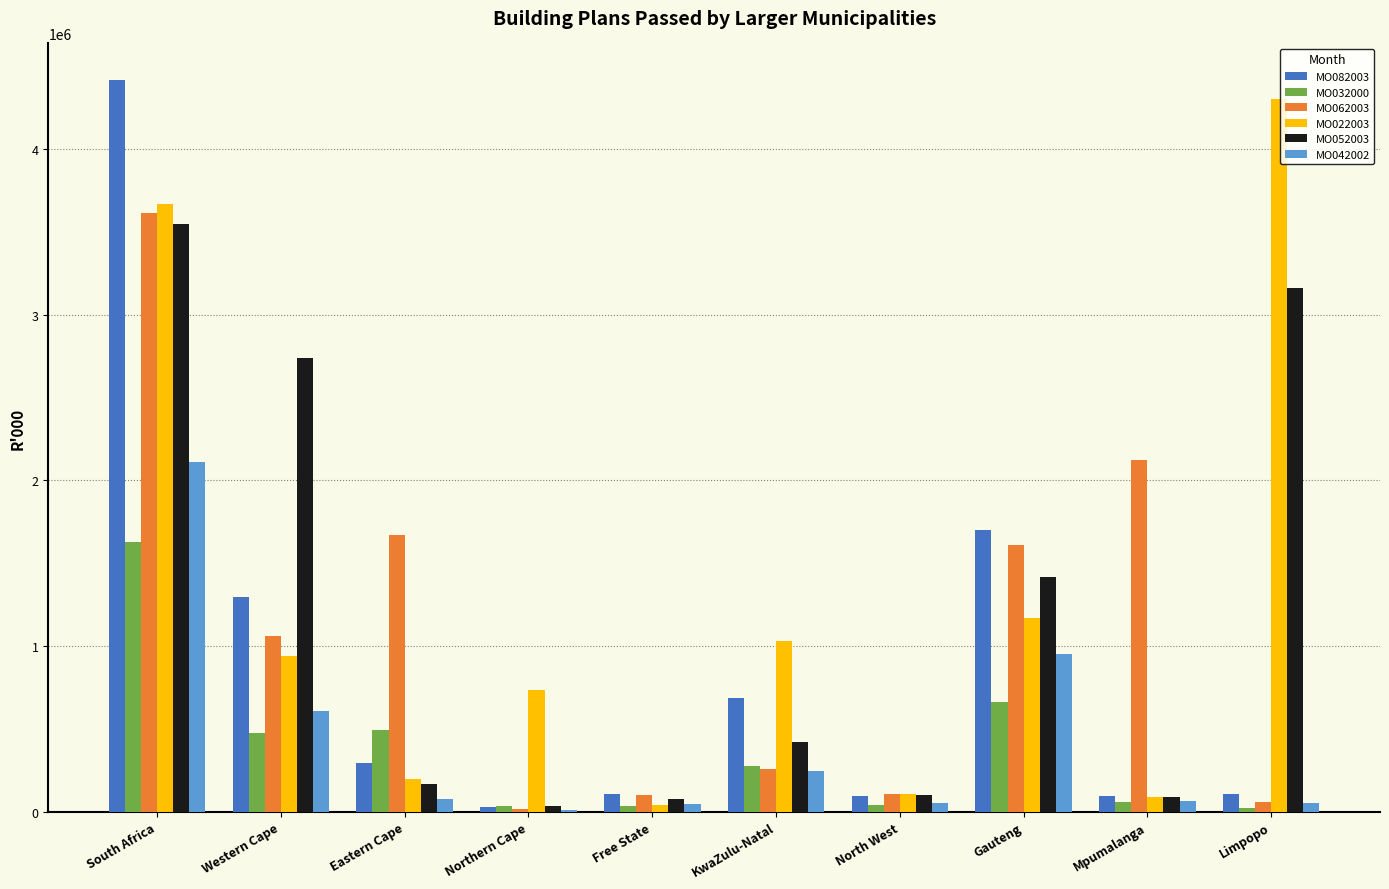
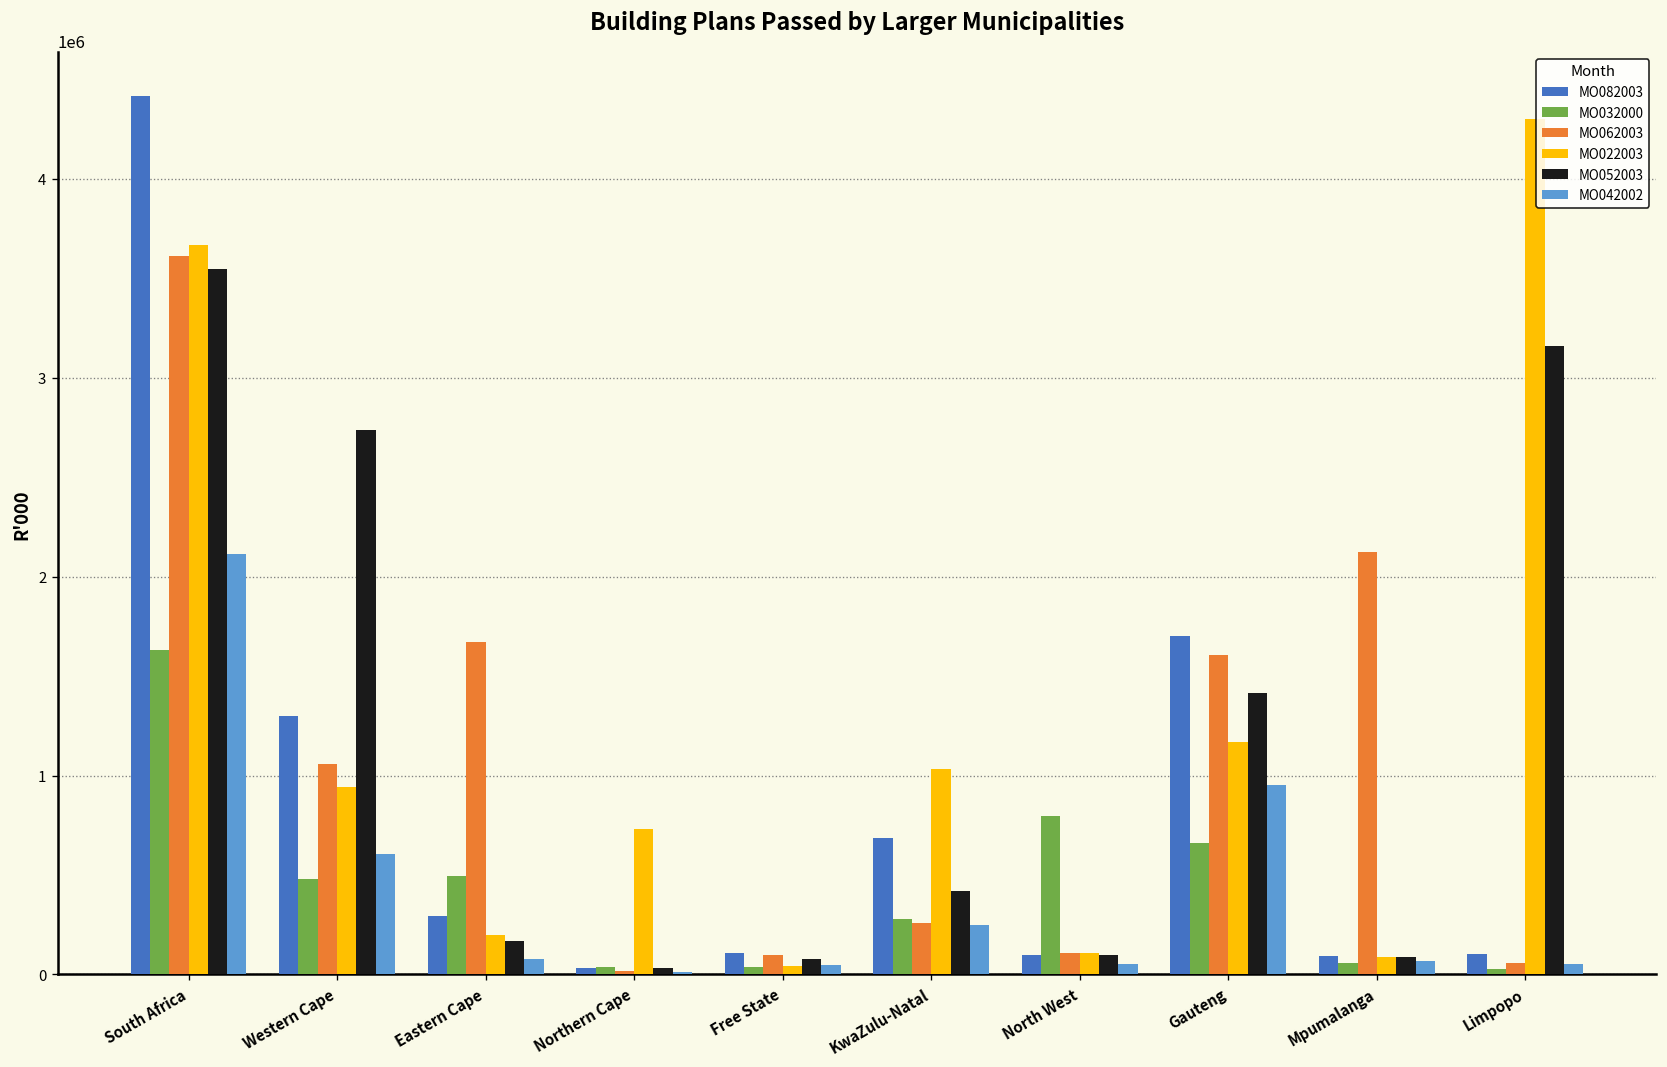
MO032000, North West: 40000 -> 800000
